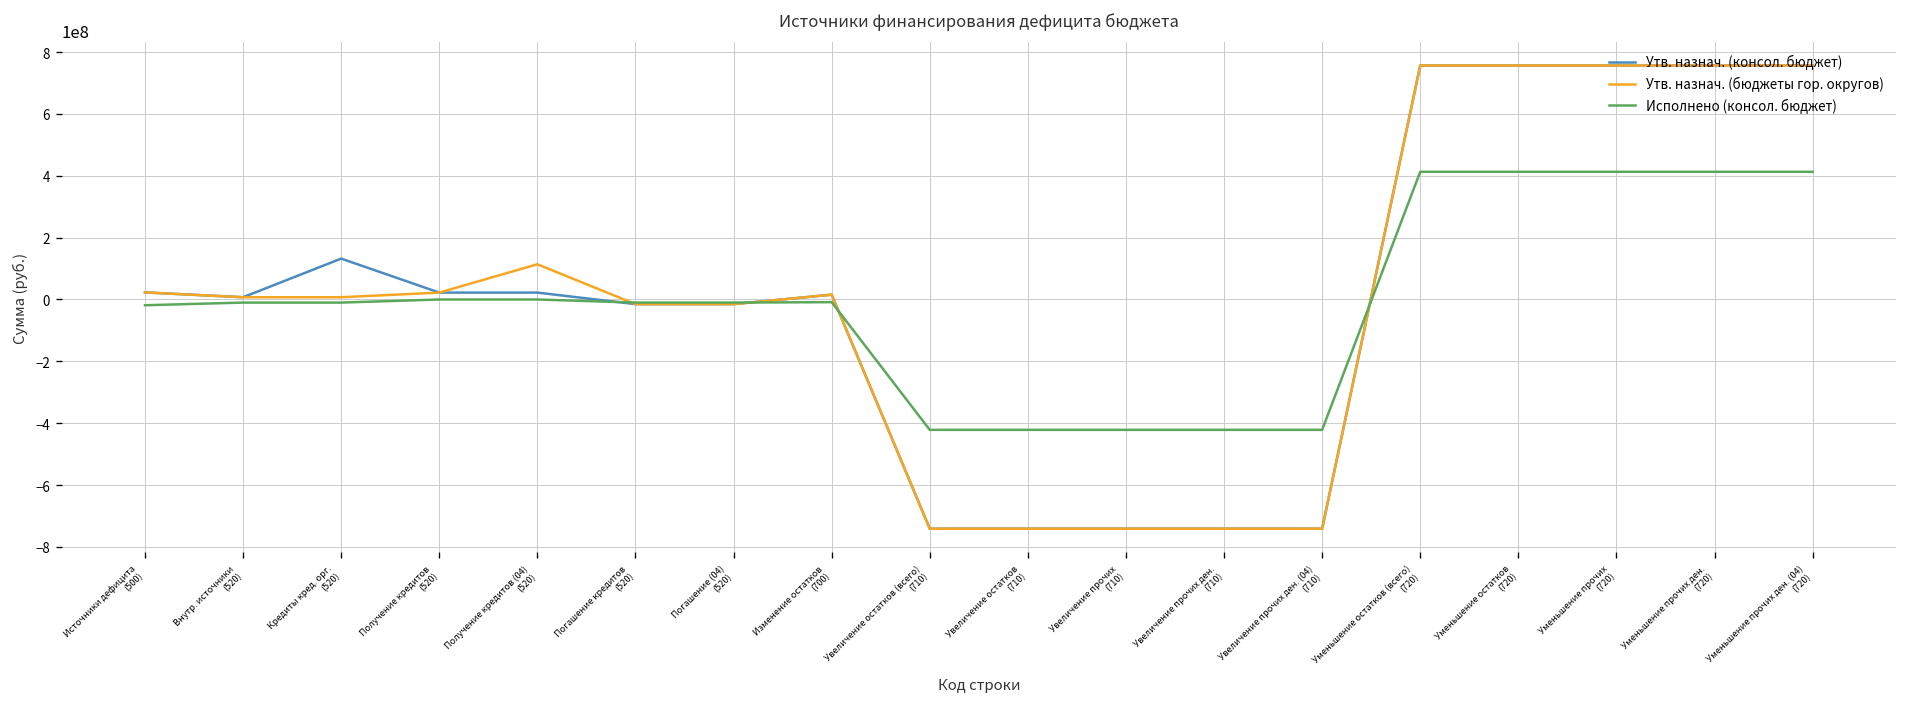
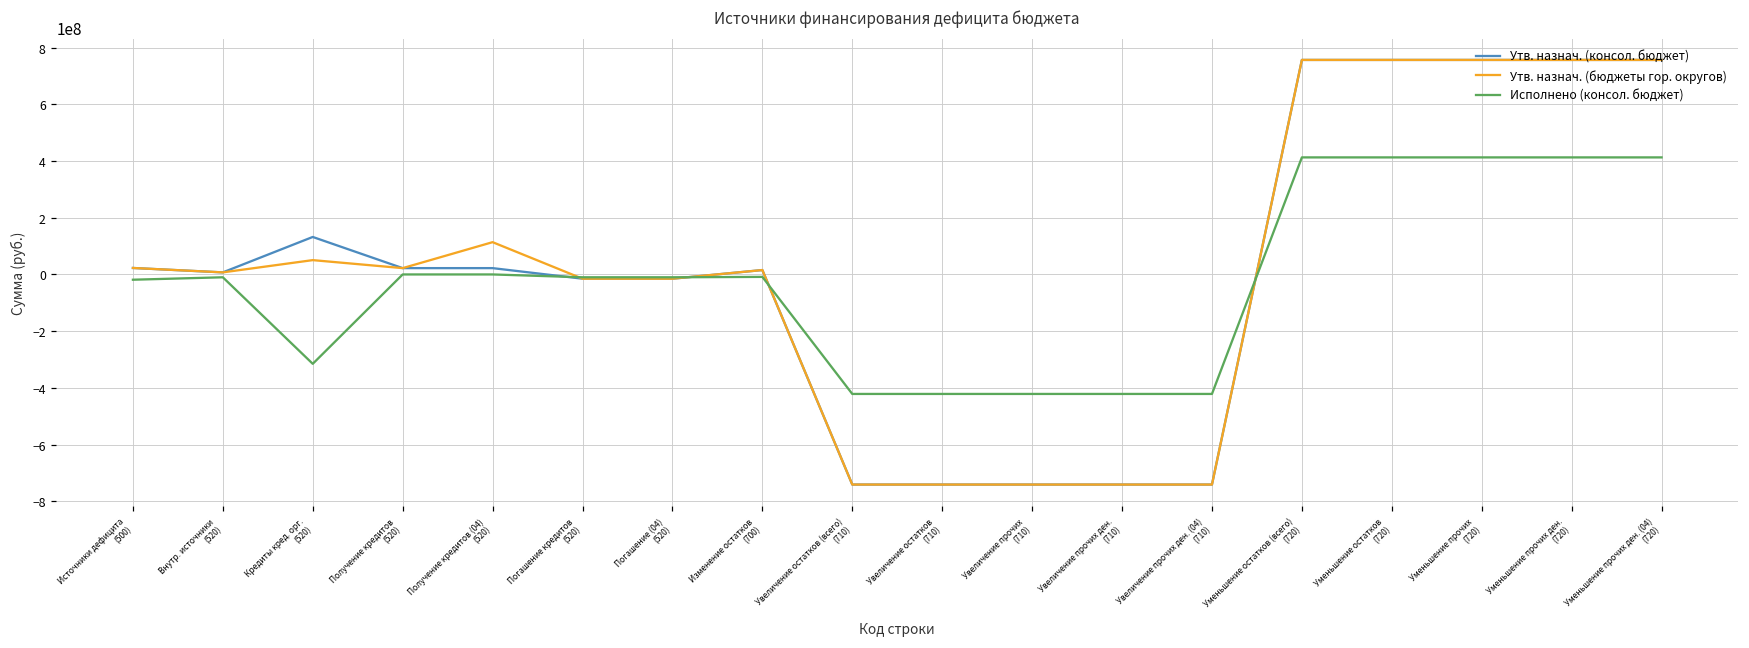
Утв. назнач. (бюджеты гор. округов), Кредиты кред. орг. (520): 10000000 -> 50000000
Исполнено (консол. бюджет), Кредиты кред. орг. (520): -10000000 -> -320000000
